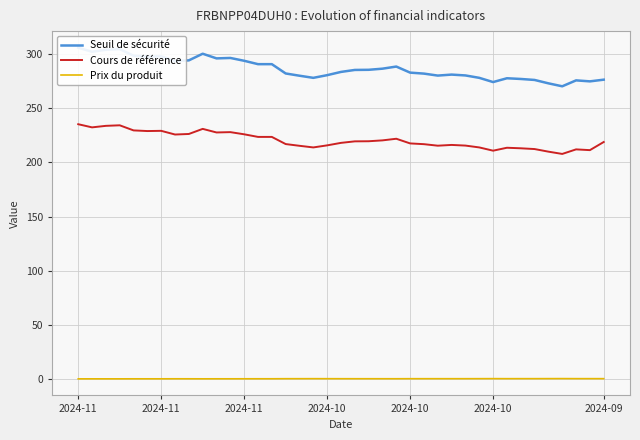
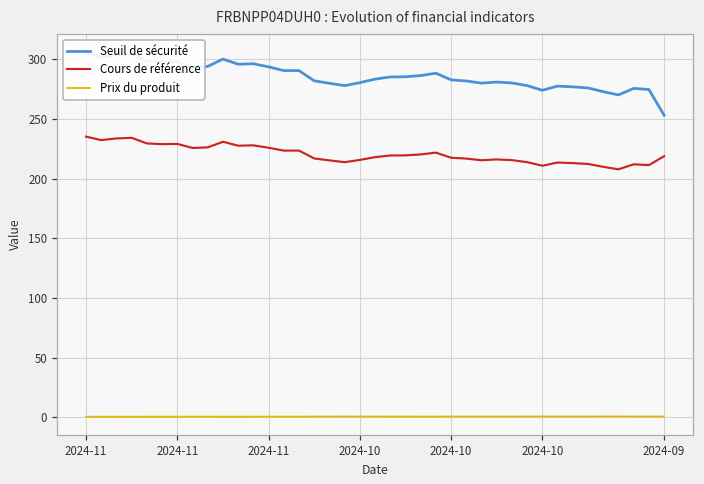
Seuil de sécurité, 2024-09: 276 -> 253
